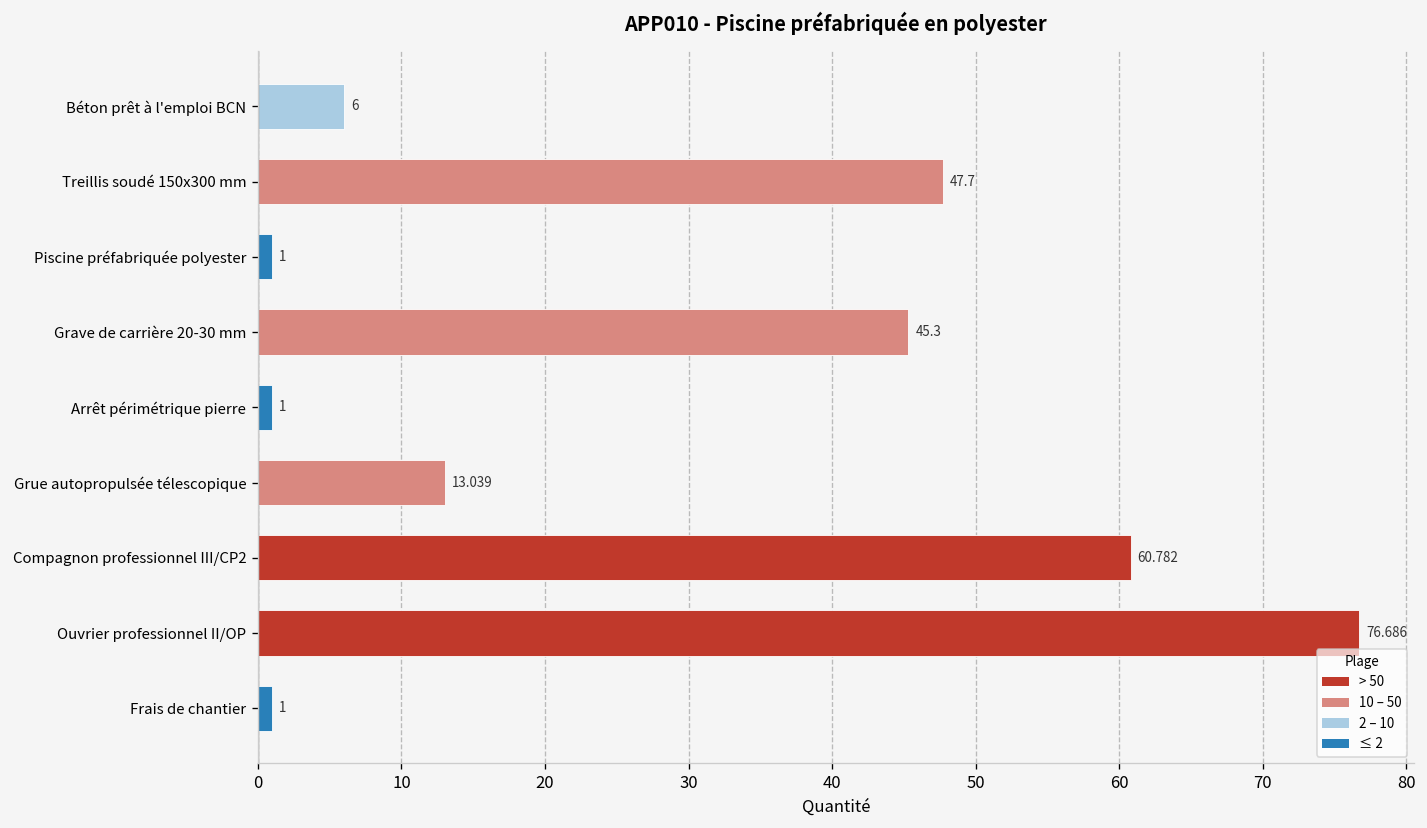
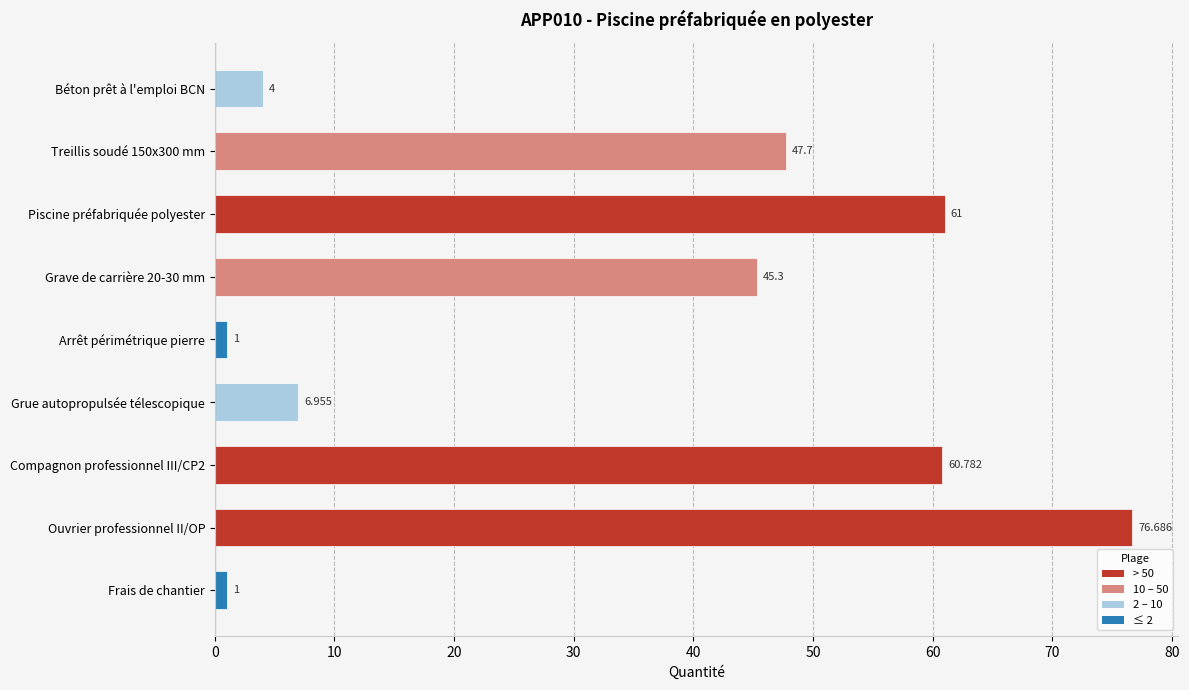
Béton prêt à l'emploi BCN: 6 -> 4
Piscine préfabriquée polyester: 1 -> 61
Grue autopropulsée télescopique: 13.039 -> 6.955
